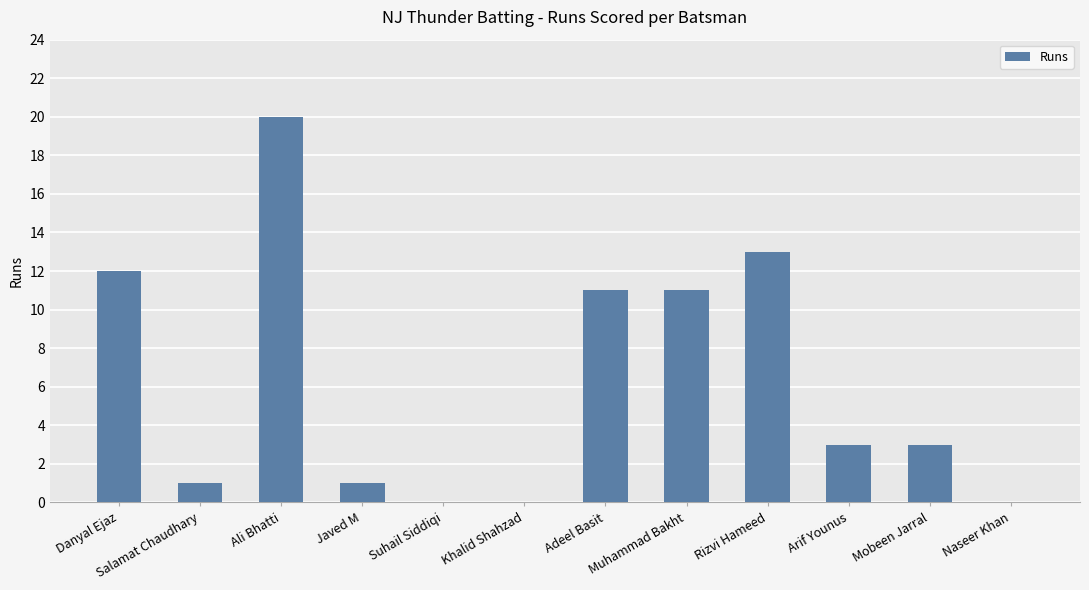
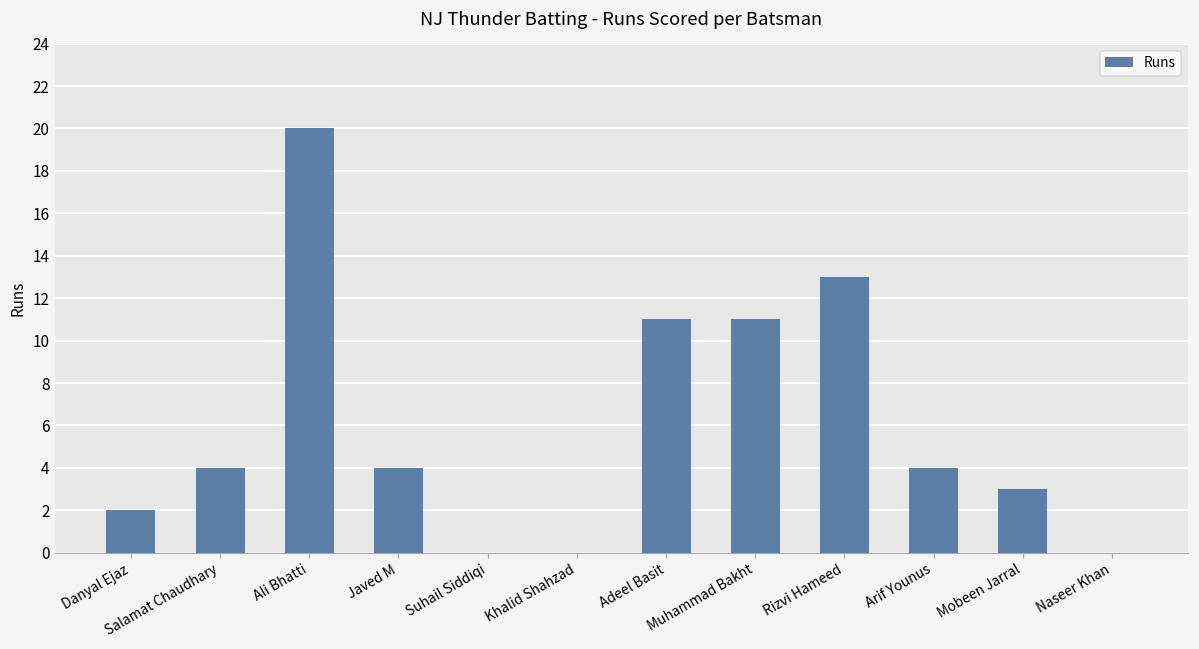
Danyal Ejaz: 12 -> 2
Salamat Chaudhary: 1 -> 4
Javed M: 1 -> 4
Arif Younus: 3 -> 4
